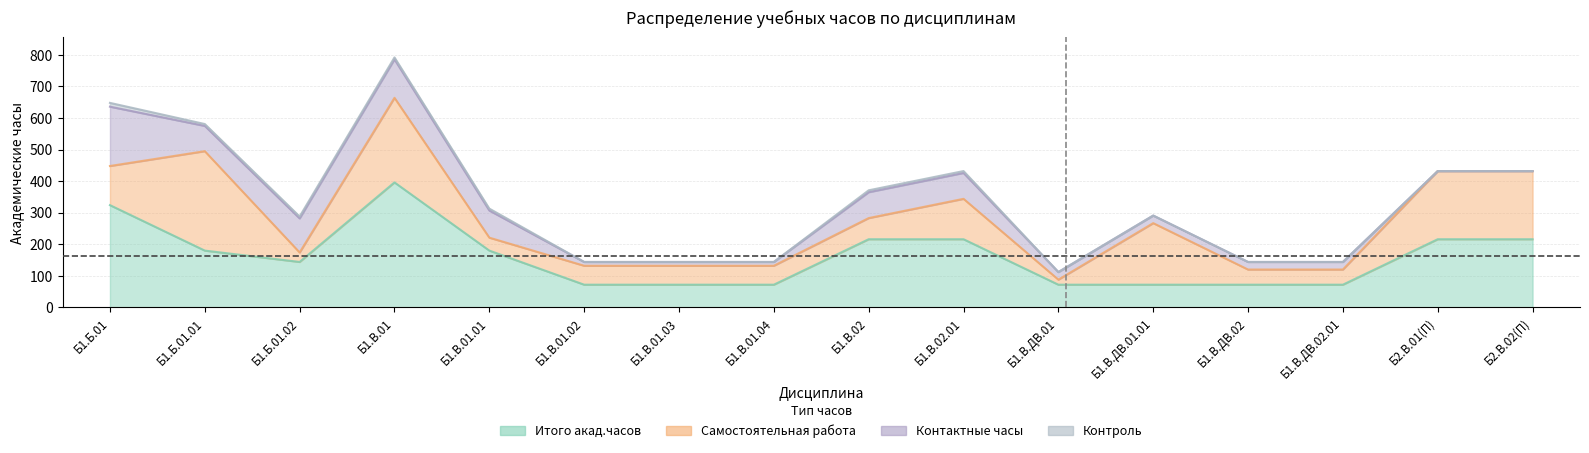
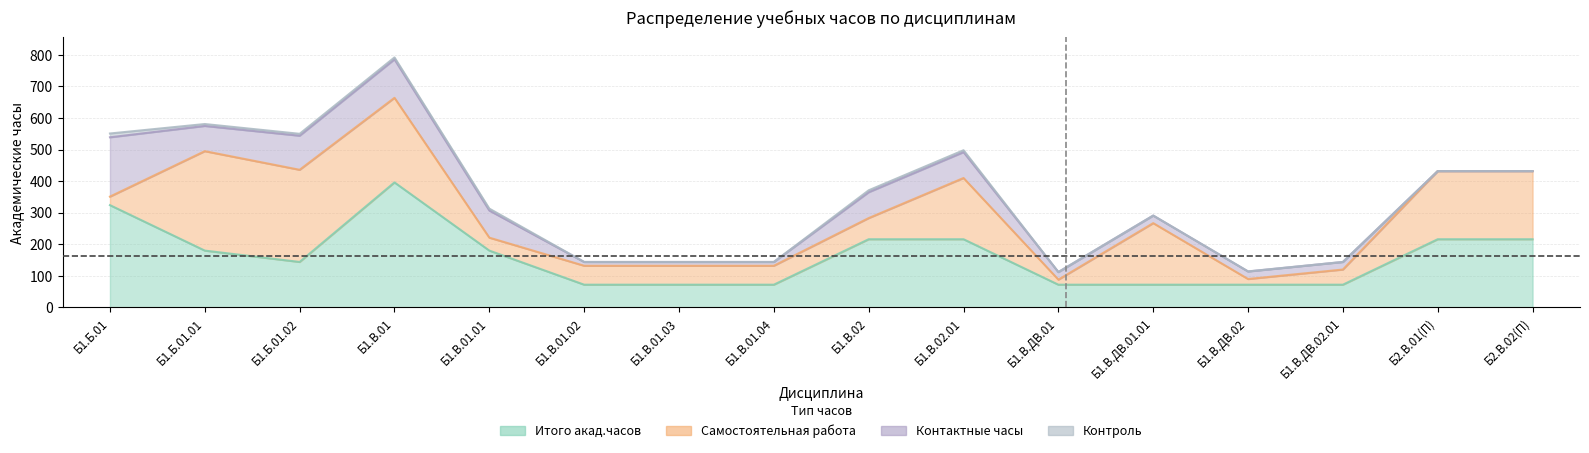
Самостоятельная работа, Б1.Б.01: 120 -> 30
Самостоятельная работа, Б1.Б.01.02: 30 -> 290
Самостоятельная работа, Б1.В.02.01: 130 -> 190
Самостоятельная работа, Б1.В.ДВ.02: 50 -> 20
